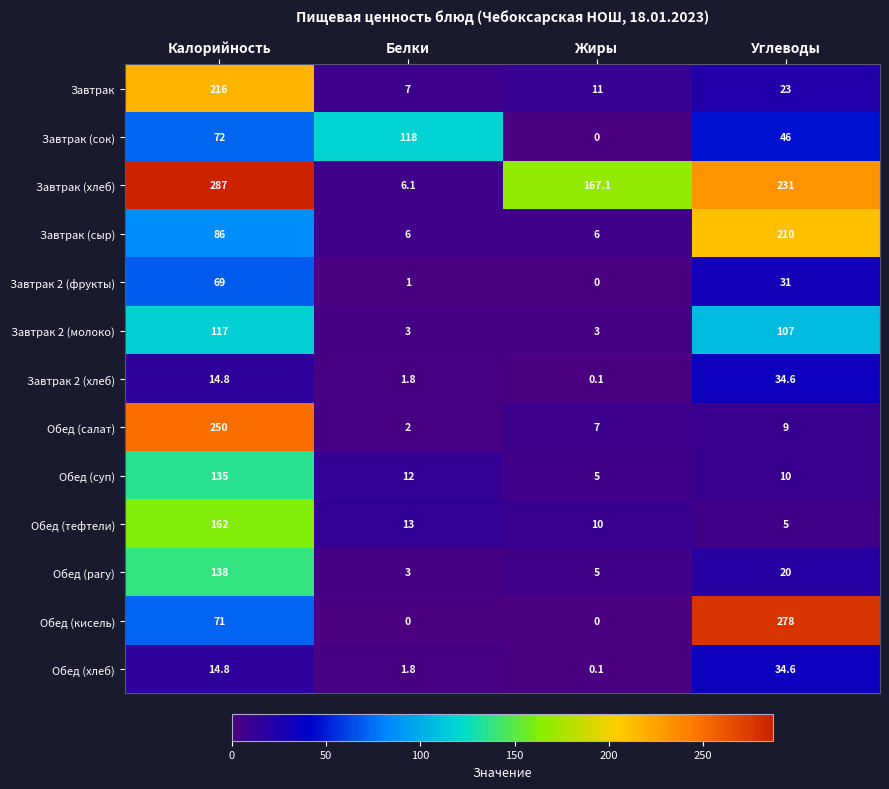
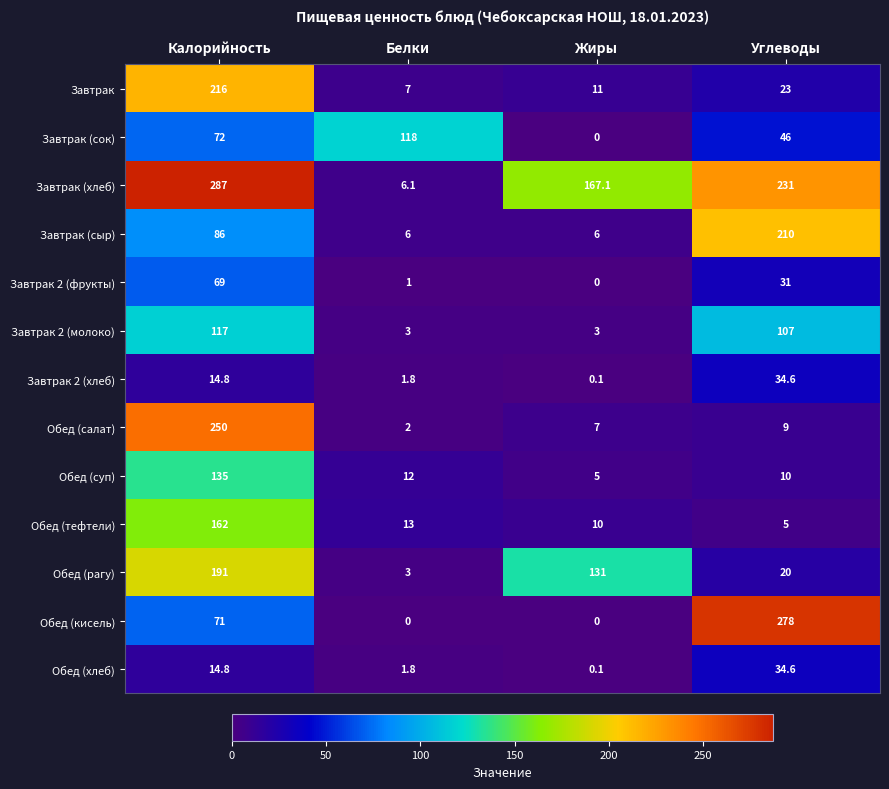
Обед (рагу), Калорийность: 138 -> 191
Обед (рагу), Жиры: 5 -> 131
